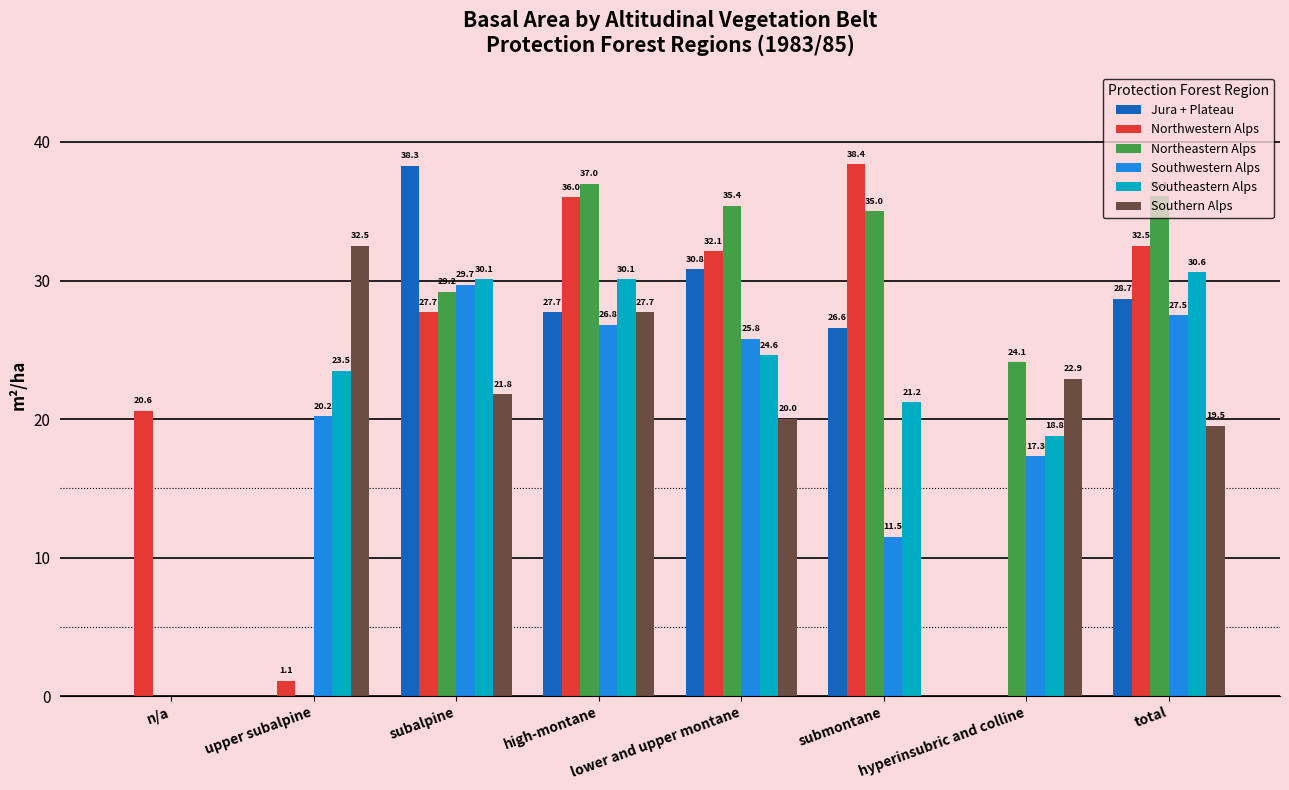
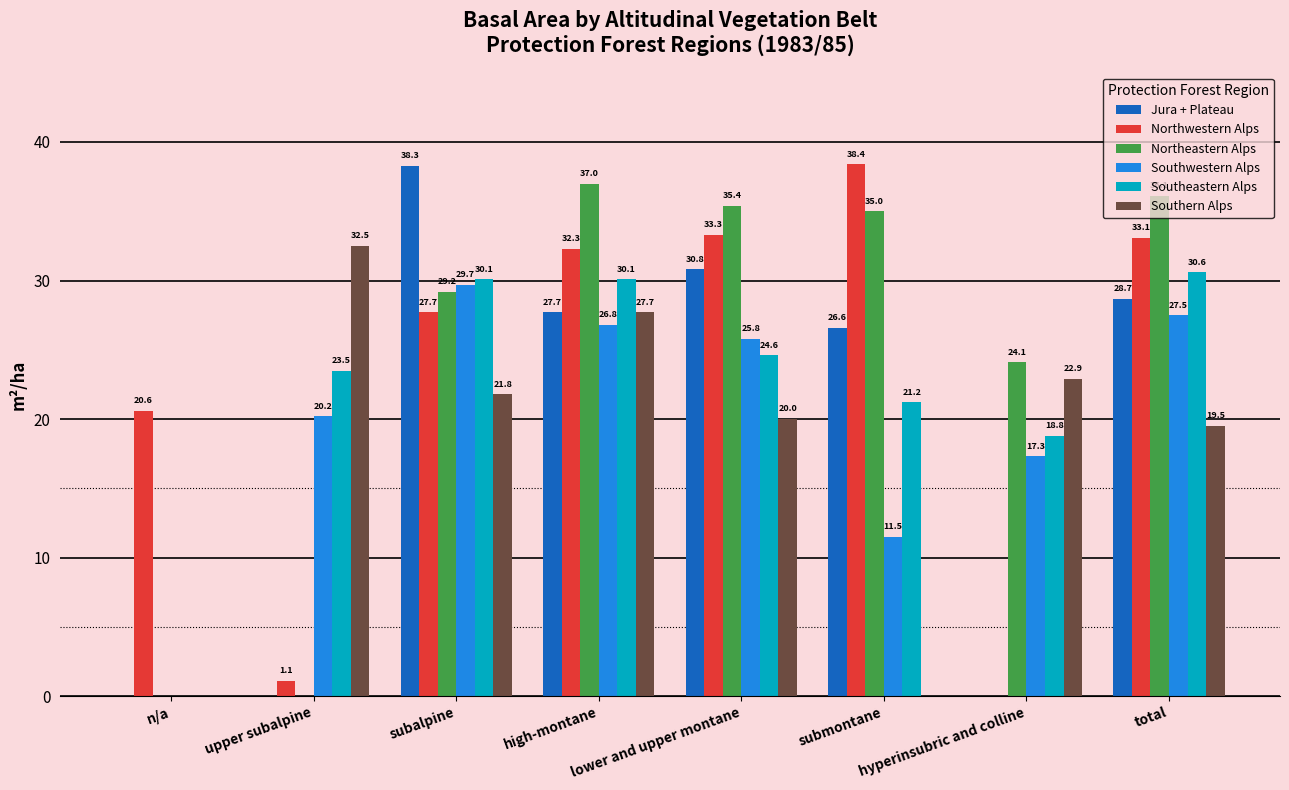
Northwestern Alps, high-montane: 36.0 -> 32.3
Northwestern Alps, lower and upper montane: 32.1 -> 33.3
Northwestern Alps, total: 32.5 -> 33.1
